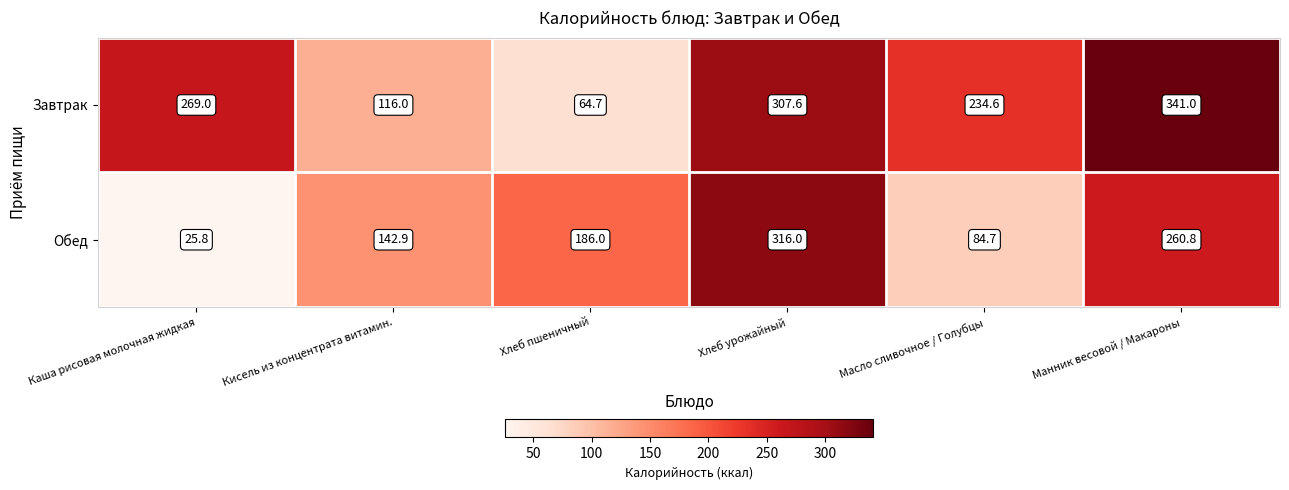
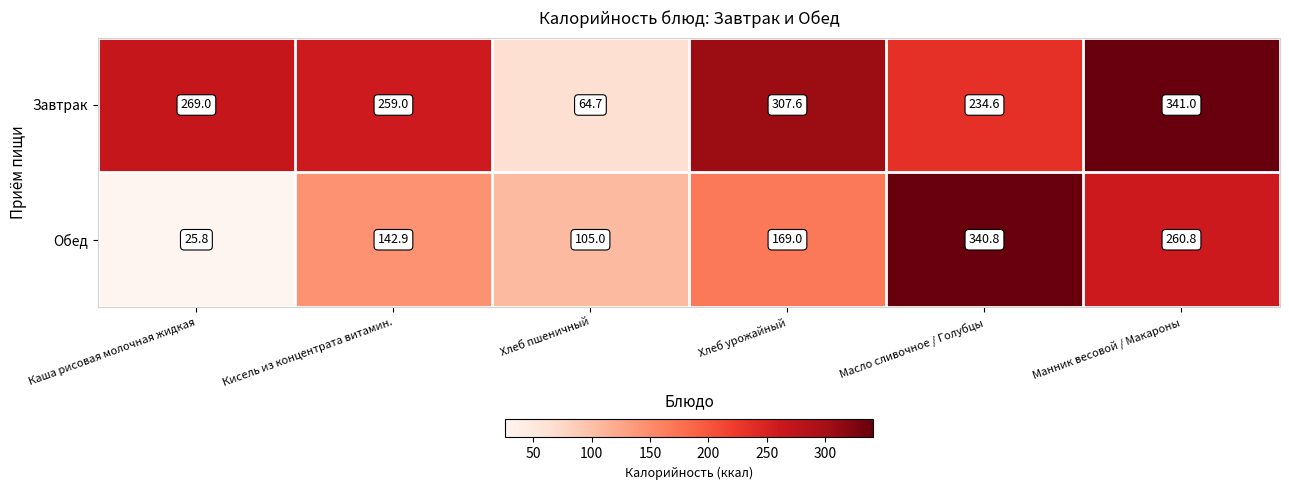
Завтрак, Кисель из концентрата витамин.: 116.0 -> 259.0
Обед, Хлеб пшеничный: 186.0 -> 105.0
Обед, Хлеб урожайный: 316.0 -> 169.0
Обед, Масло сливочное / Голубцы: 84.7 -> 340.8
